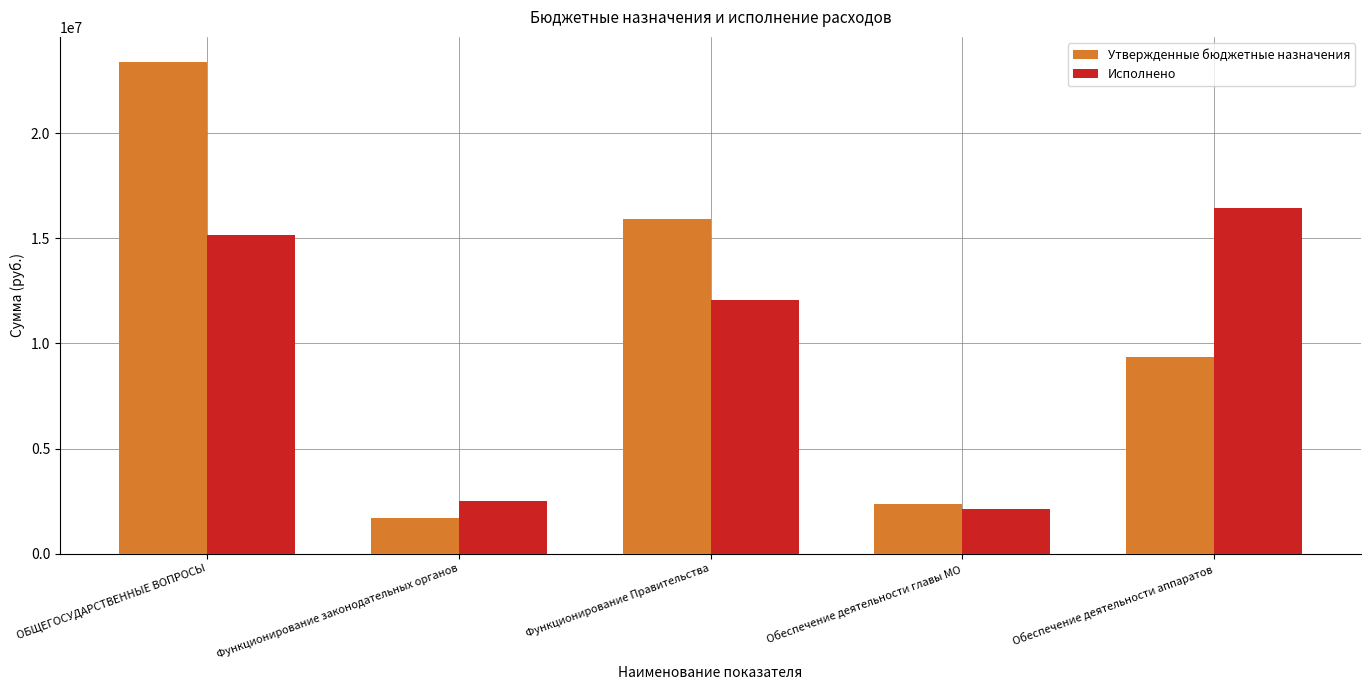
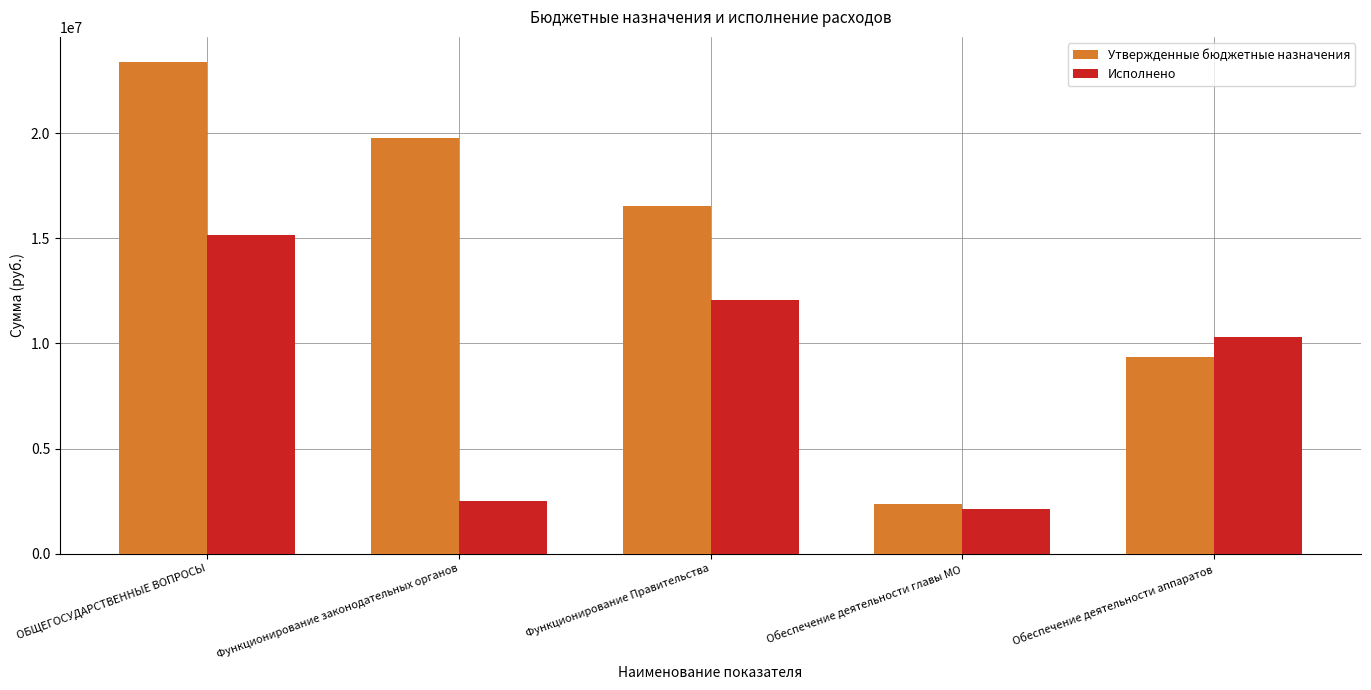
Утвержденные бюджетные назначения, Функционирование законодательных органов: 1700000 -> 19800000
Утвержденные бюджетные назначения, Функционирование Правительства: 15900000 -> 16600000
Исполнено, Обеспечение деятельности аппаратов: 16400000 -> 10300000
